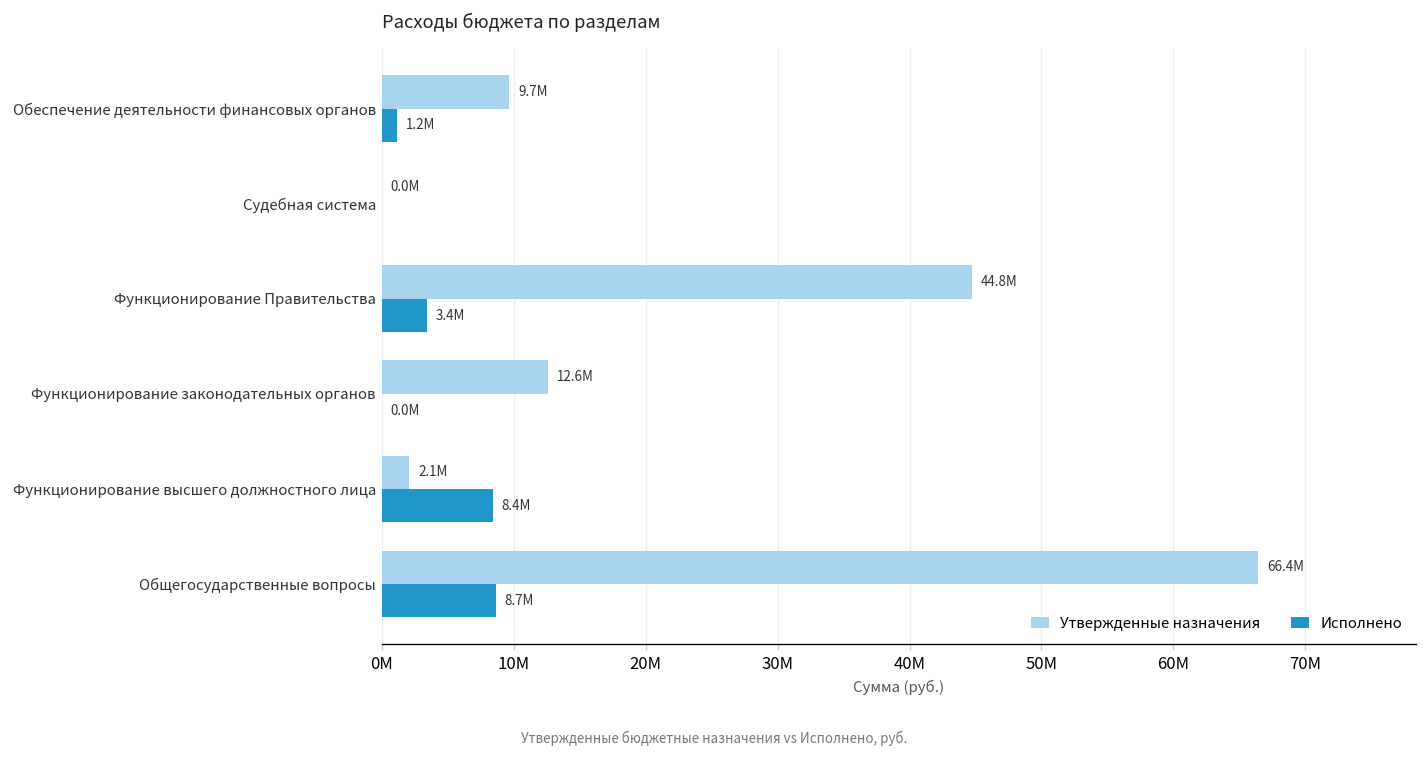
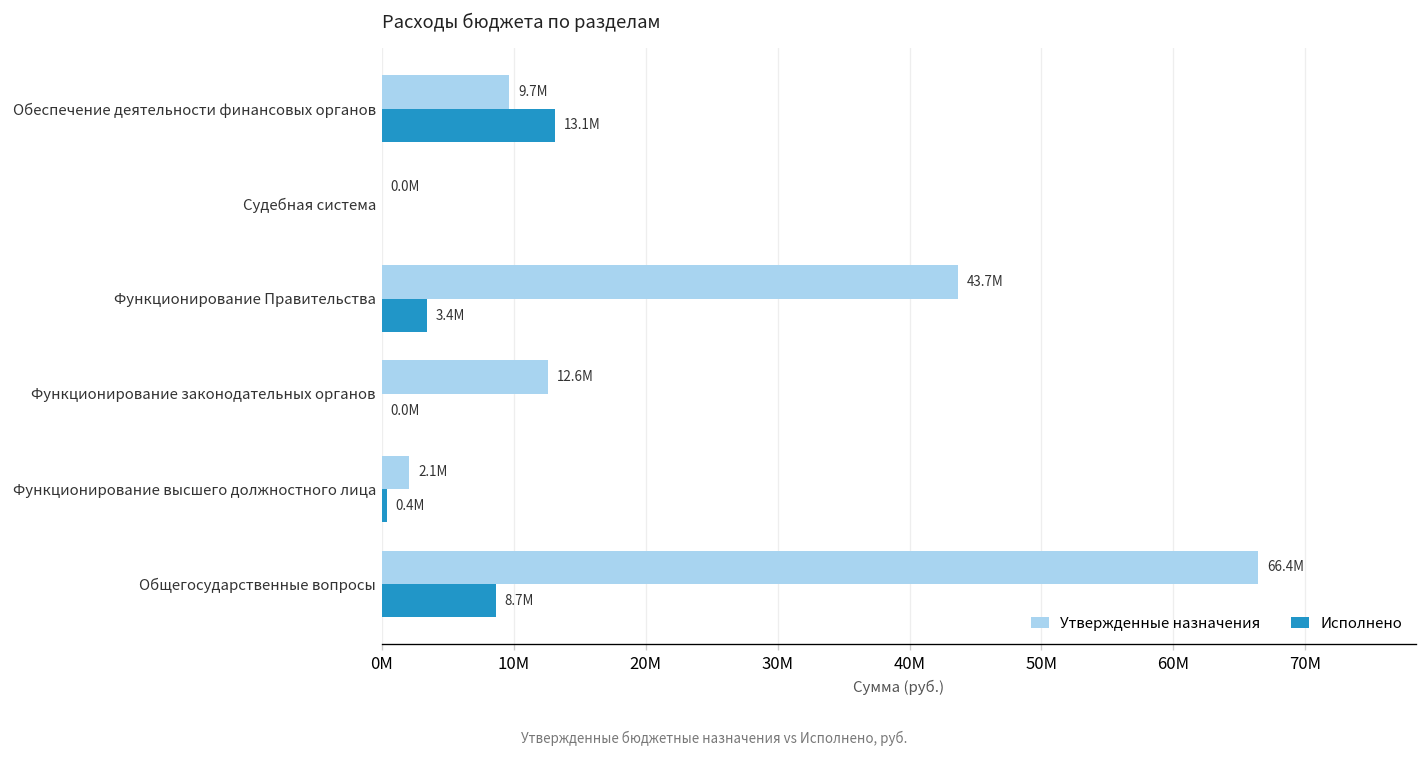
Исполнено, Обеспечение деятельности финансовых органов: 1.2M -> 13.1M
Утвержденные назначения, Функционирование Правительства: 44.8M -> 43.7M
Исполнено, Функционирование высшего должностного лица: 8.4M -> 0.4M
